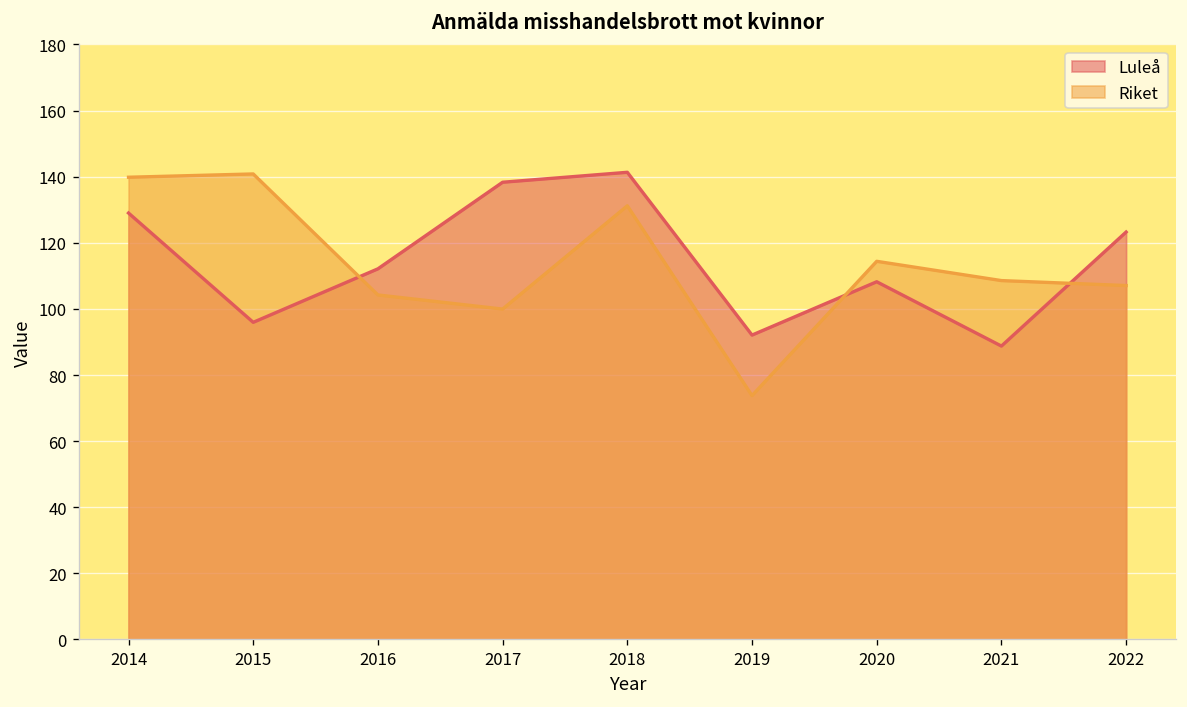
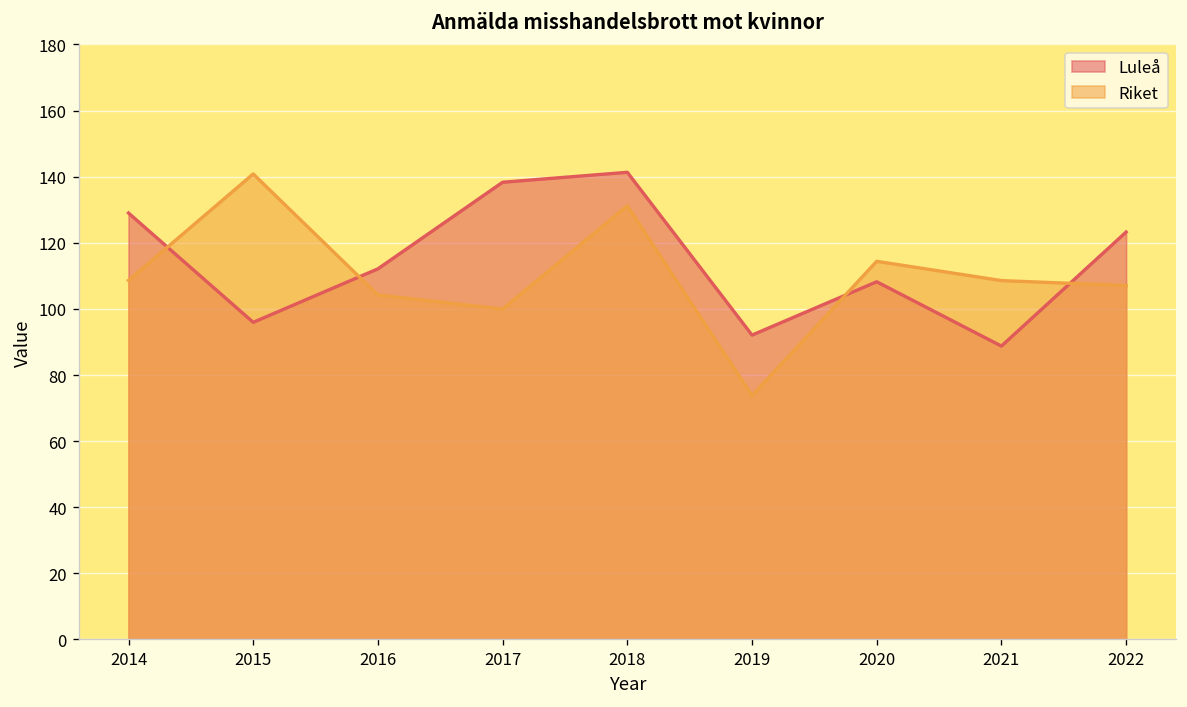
Riket, 2014: 140 -> 109
